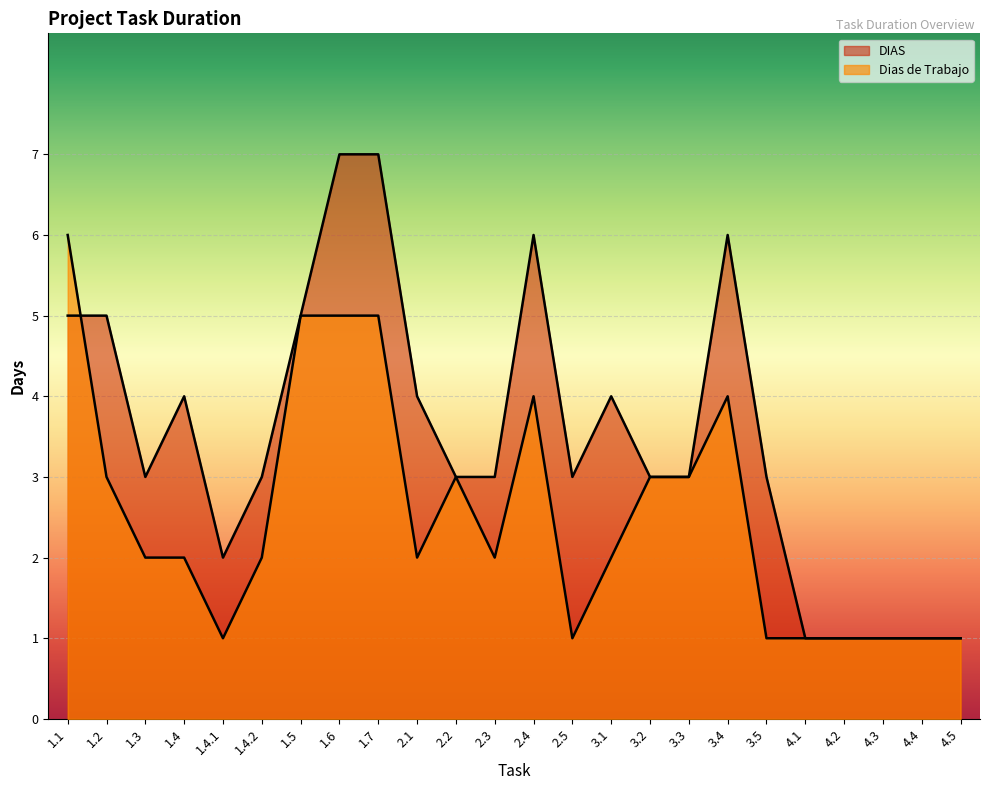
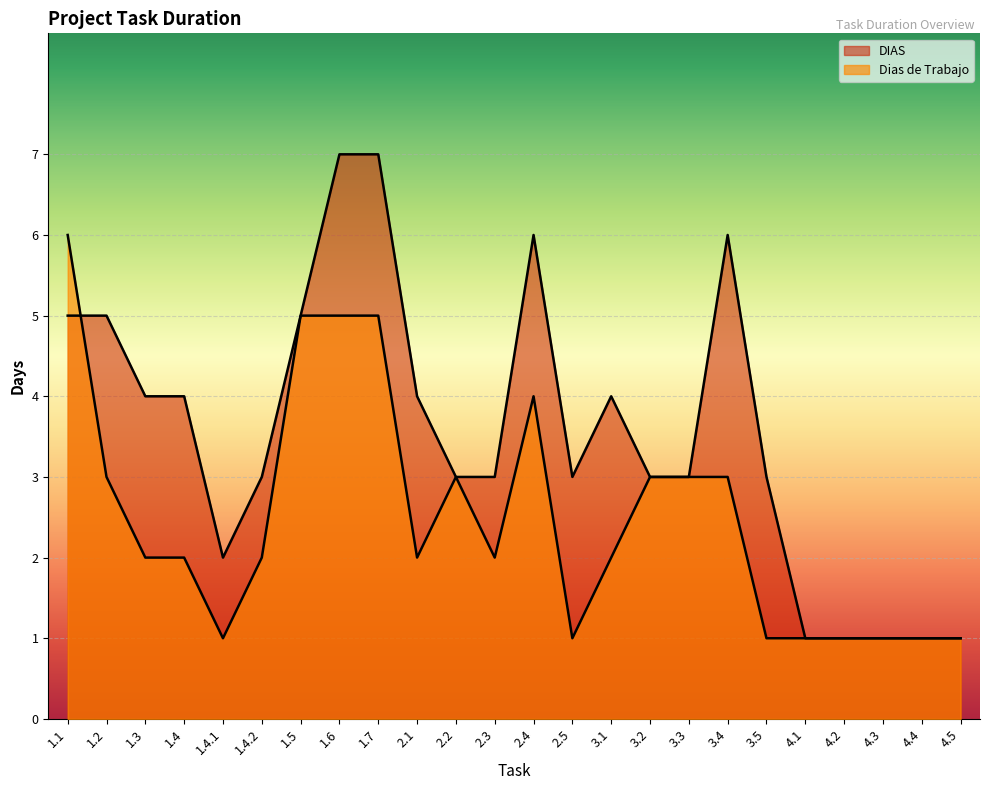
DIAS, 1.3: 3 -> 4
Dias de Trabajo, 3.4: 4 -> 3
